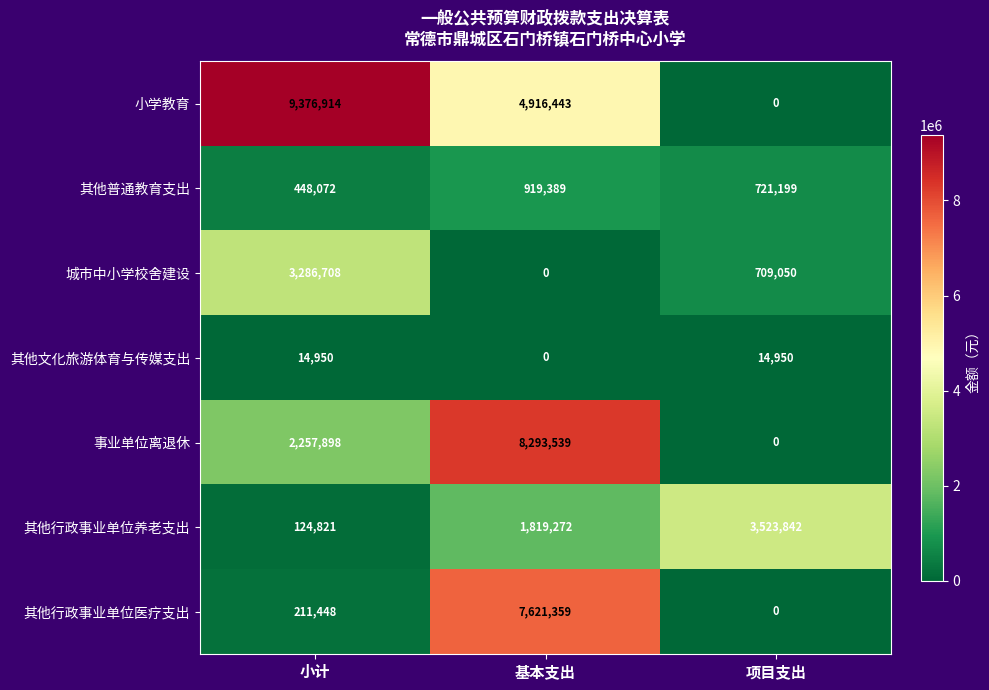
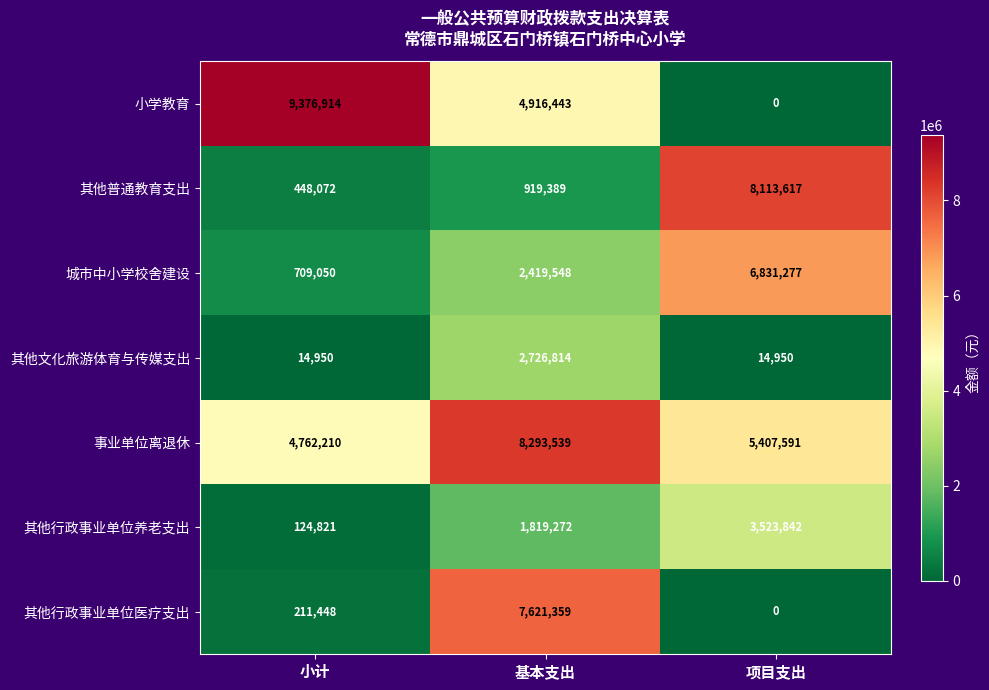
其他普通教育支出, 项目支出: 721,199 -> 8,113,617
城市中小学校舍建设, 小计: 3,286,708 -> 709,050
城市中小学校舍建设, 基本支出: 0 -> 2,419,548
城市中小学校舍建设, 项目支出: 709,050 -> 6,831,277
其他文化旅游体育与传媒支出, 基本支出: 0 -> 2,726,814
事业单位离退休, 小计: 2,257,898 -> 4,762,210
事业单位离退休, 项目支出: 0 -> 5,407,591
